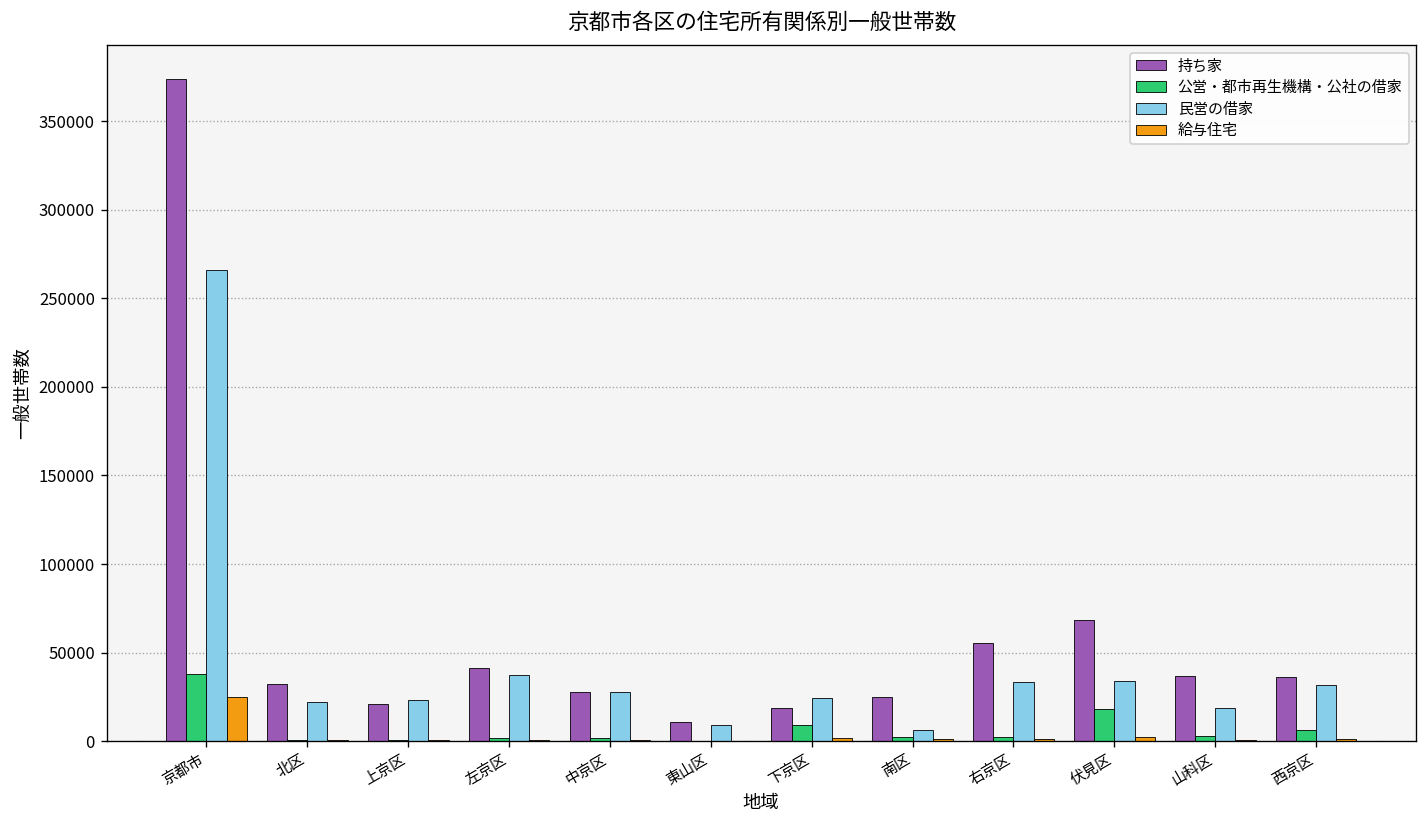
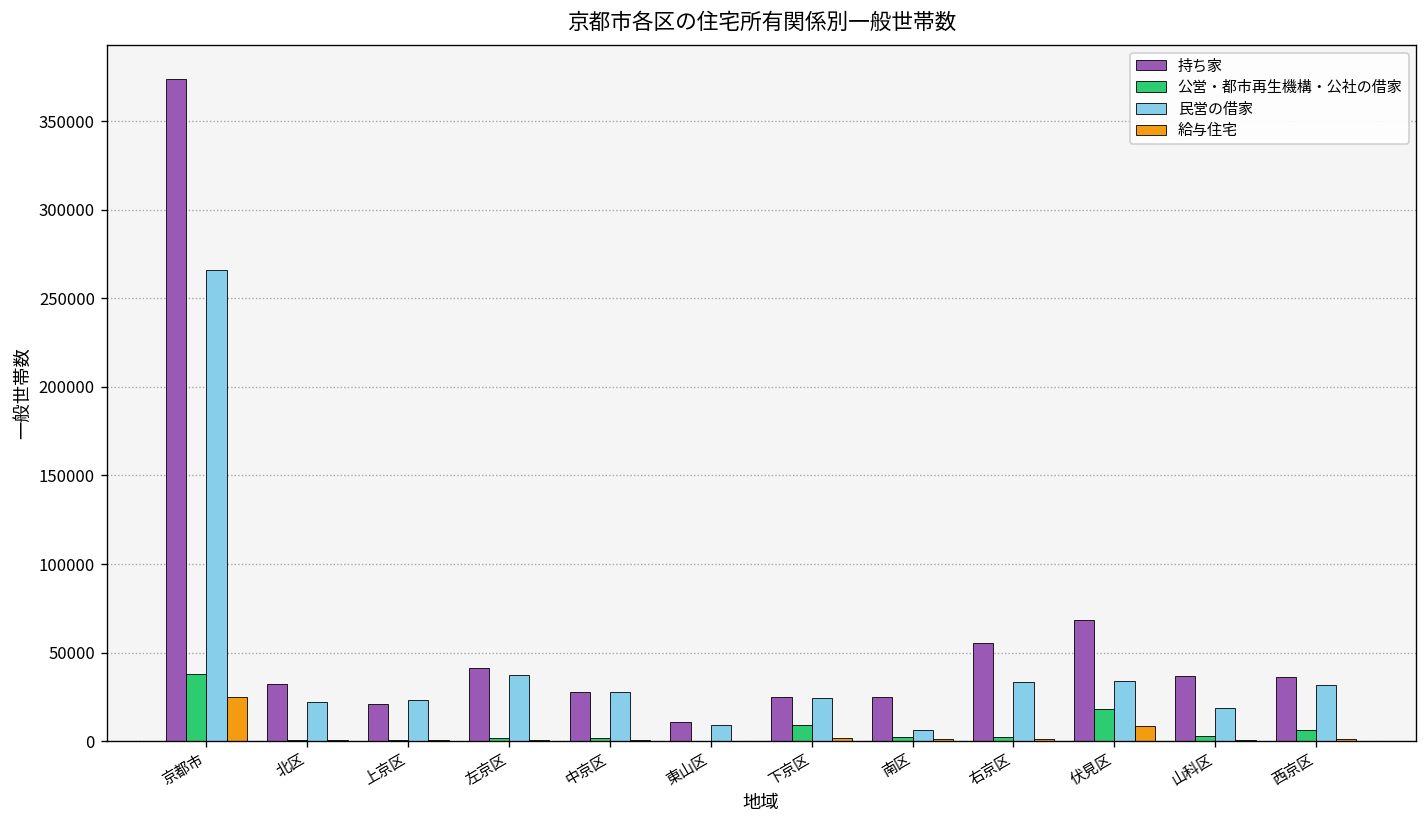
持ち家, 下京区: 19000 -> 25000
給与住宅, 伏見区: 2000 -> 8000
